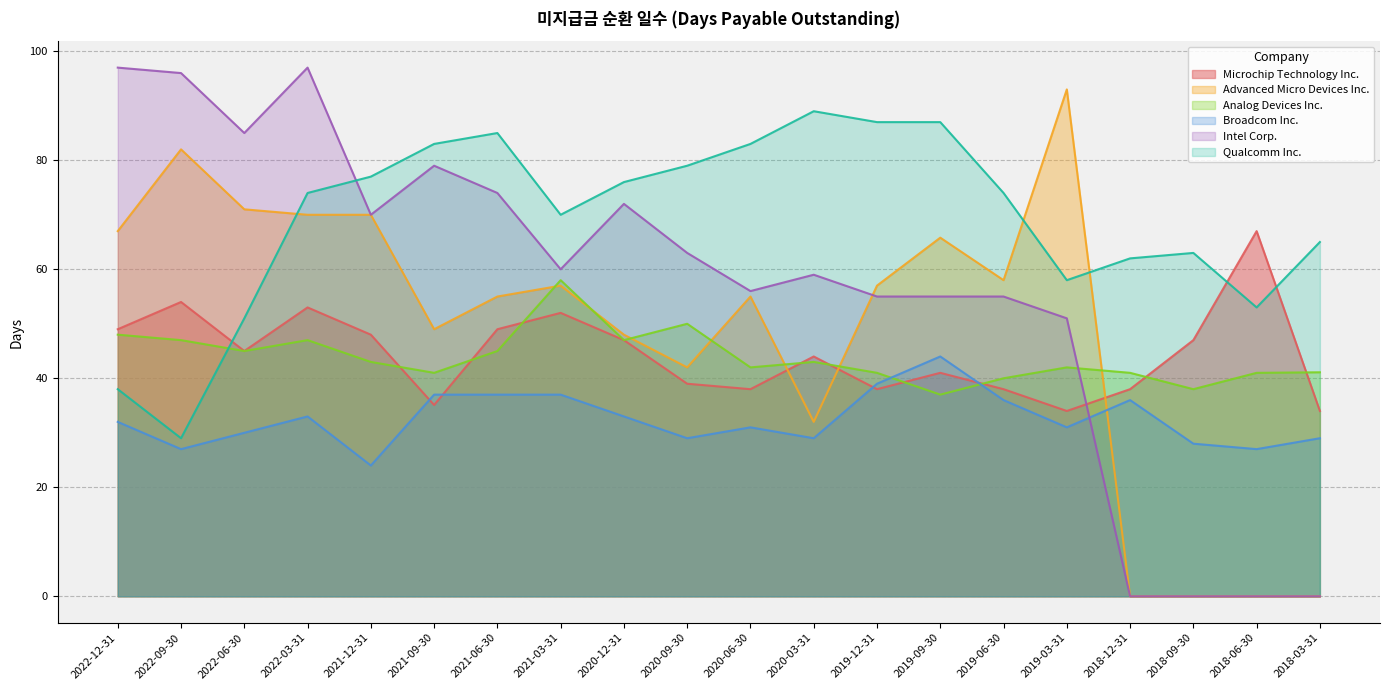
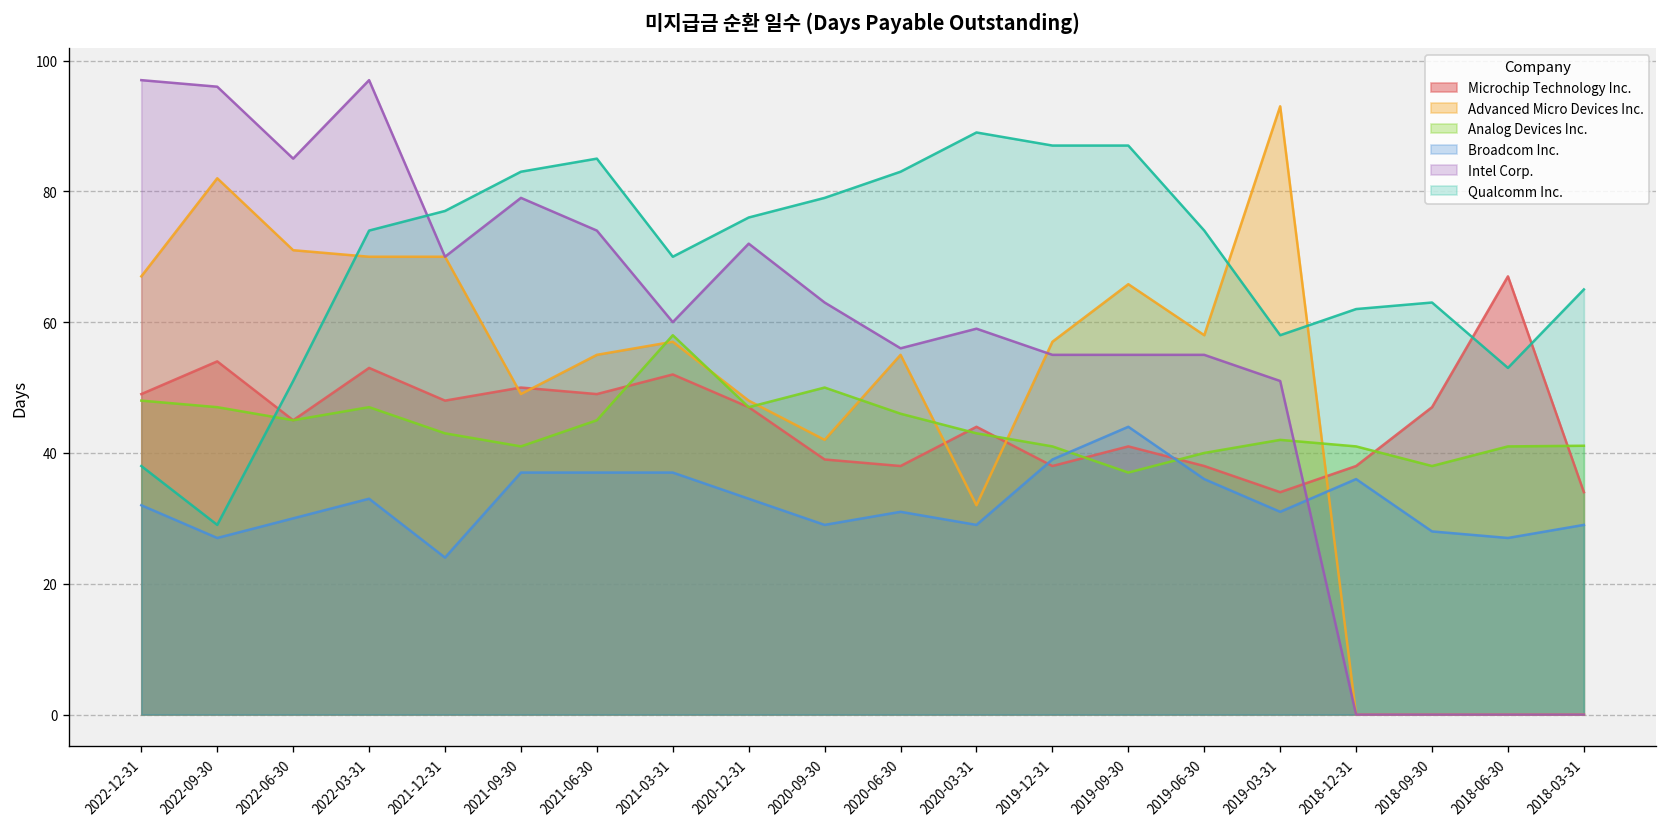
Microchip Technology Inc., 2021-09-30: 35 -> 50
Analog Devices Inc., 2020-06-30: 42 -> 46
